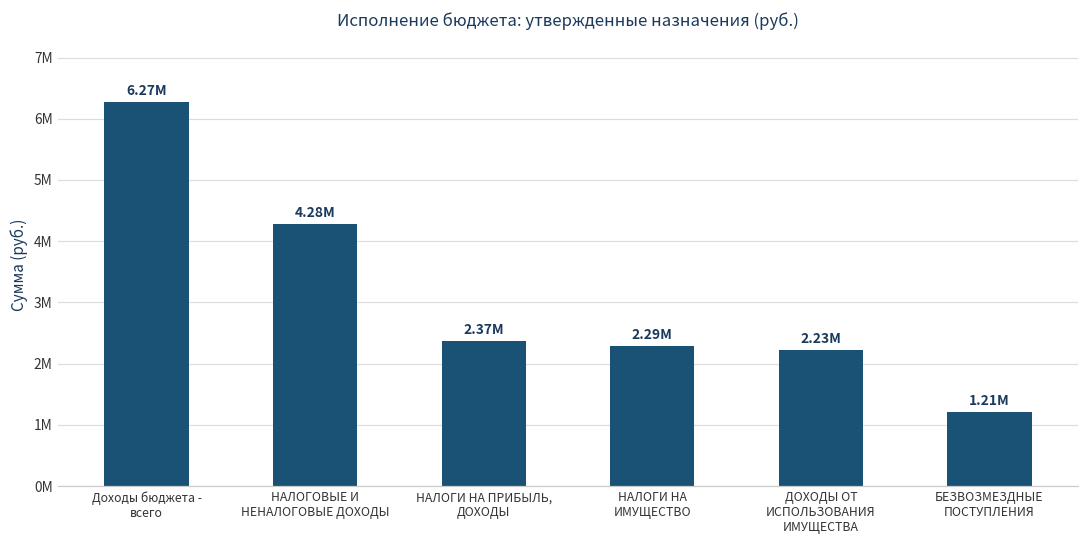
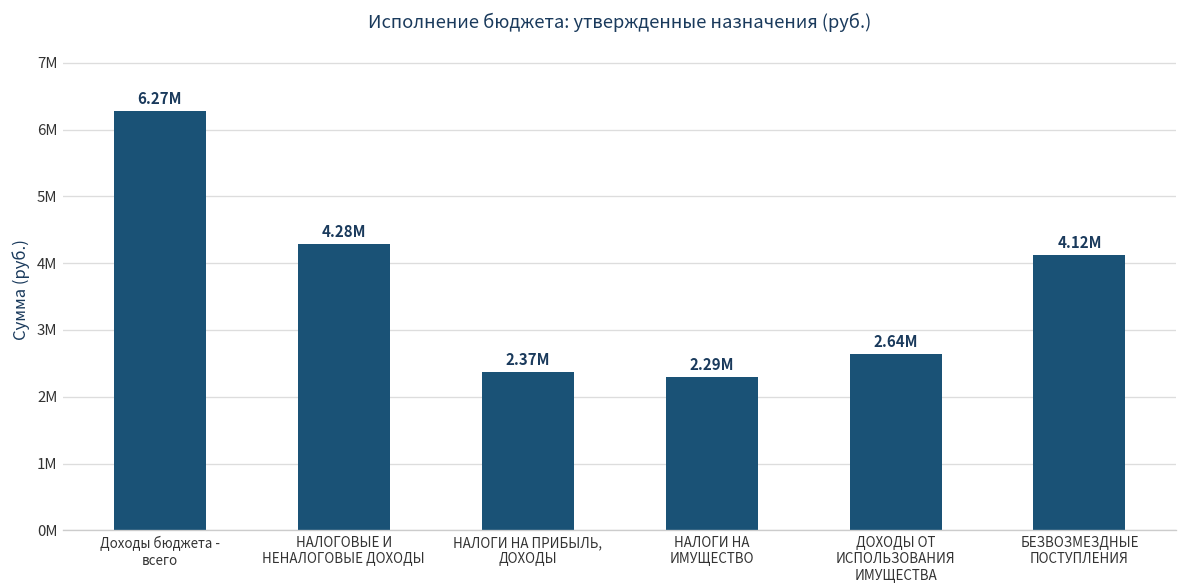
ДОХОДЫ ОТ ИСПОЛЬЗОВАНИЯ ИМУЩЕСТВА: 2.23M -> 2.64M
БЕЗВОЗМЕЗДНЫЕ ПОСТУПЛЕНИЯ: 1.21M -> 4.12M
